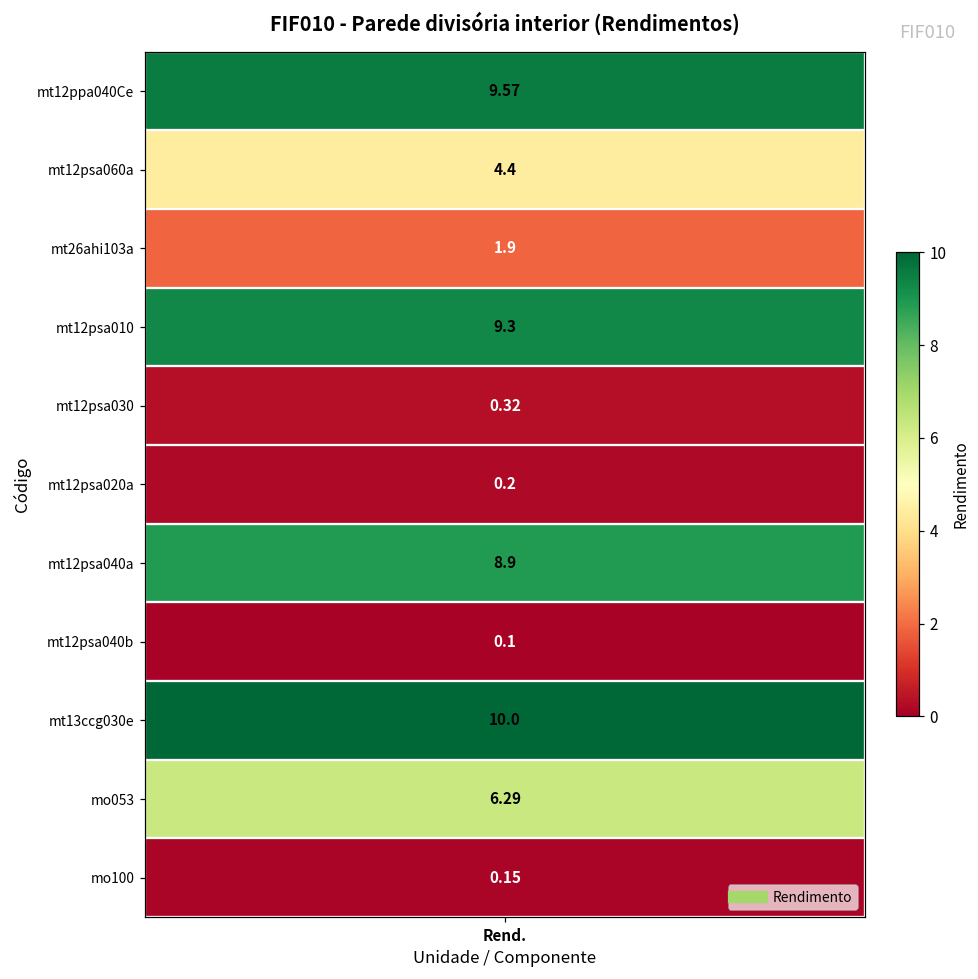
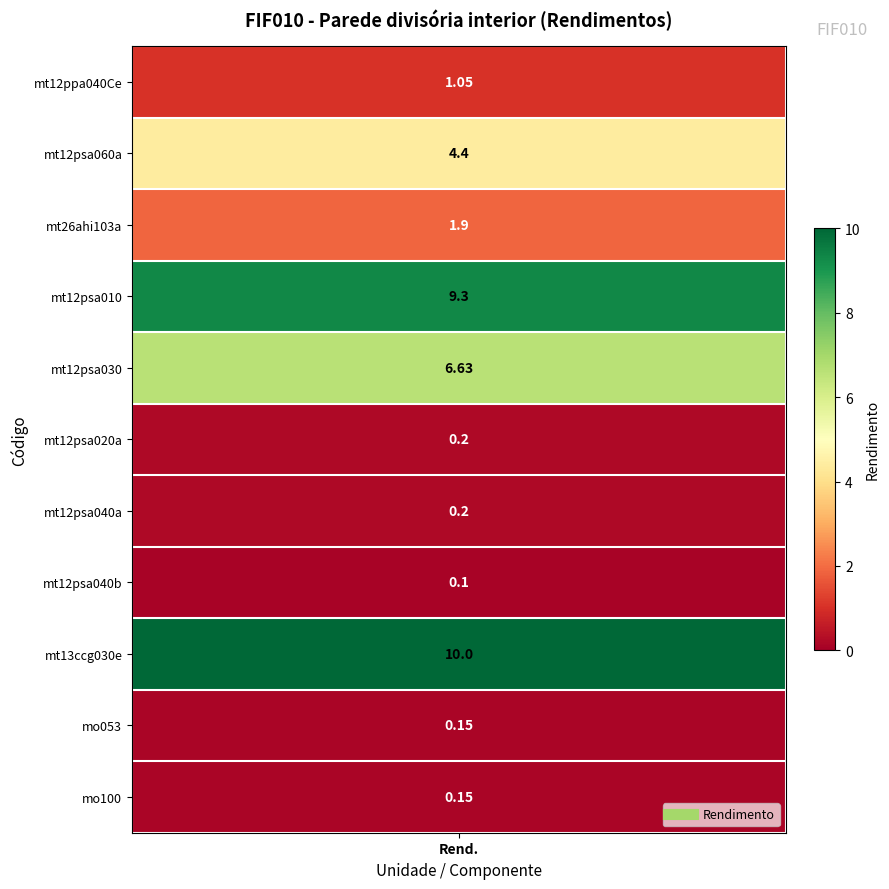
mt12ppa040Ce, Rend.: 9.57 -> 1.05
mt12psa030, Rend.: 0.32 -> 6.63
mt12psa040a, Rend.: 8.9 -> 0.2
mo053, Rend.: 6.29 -> 0.15
